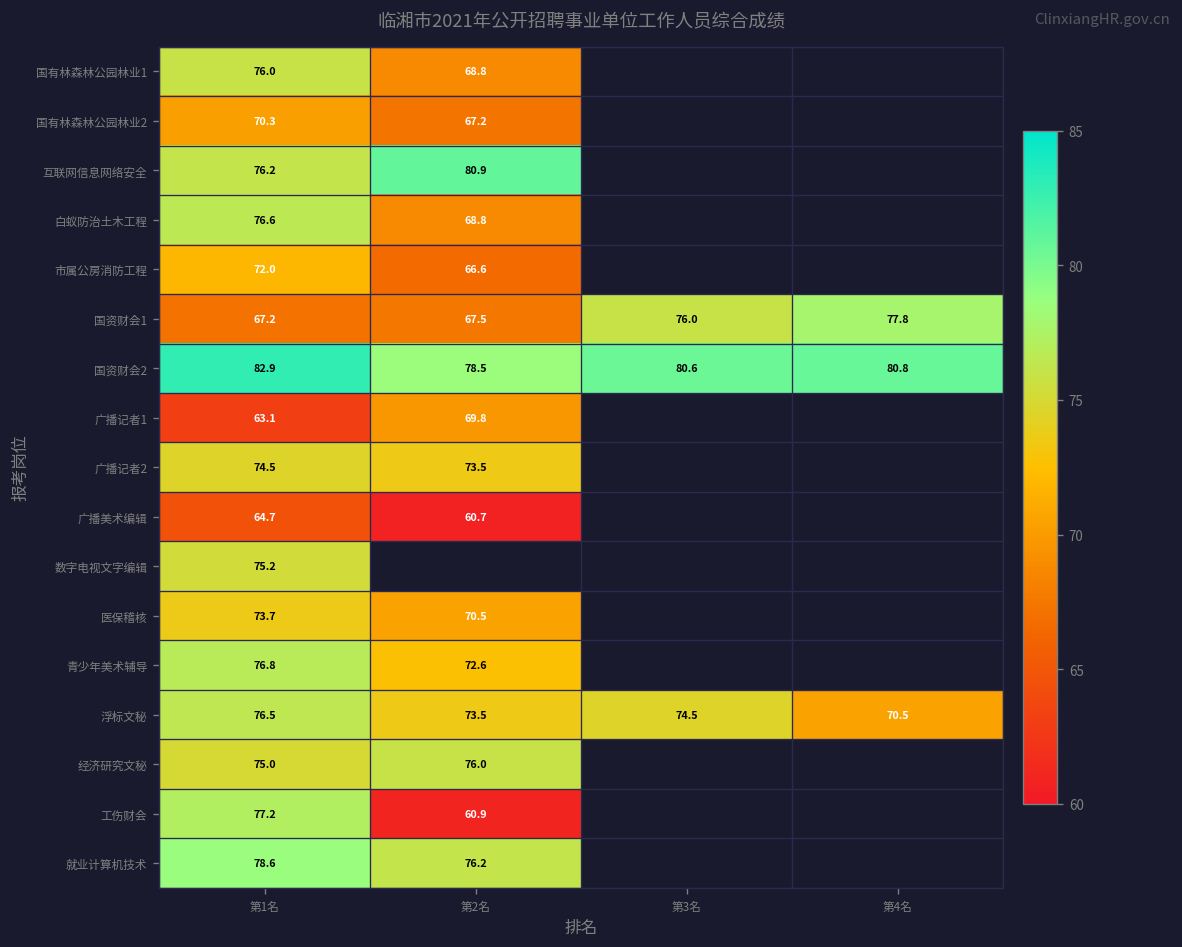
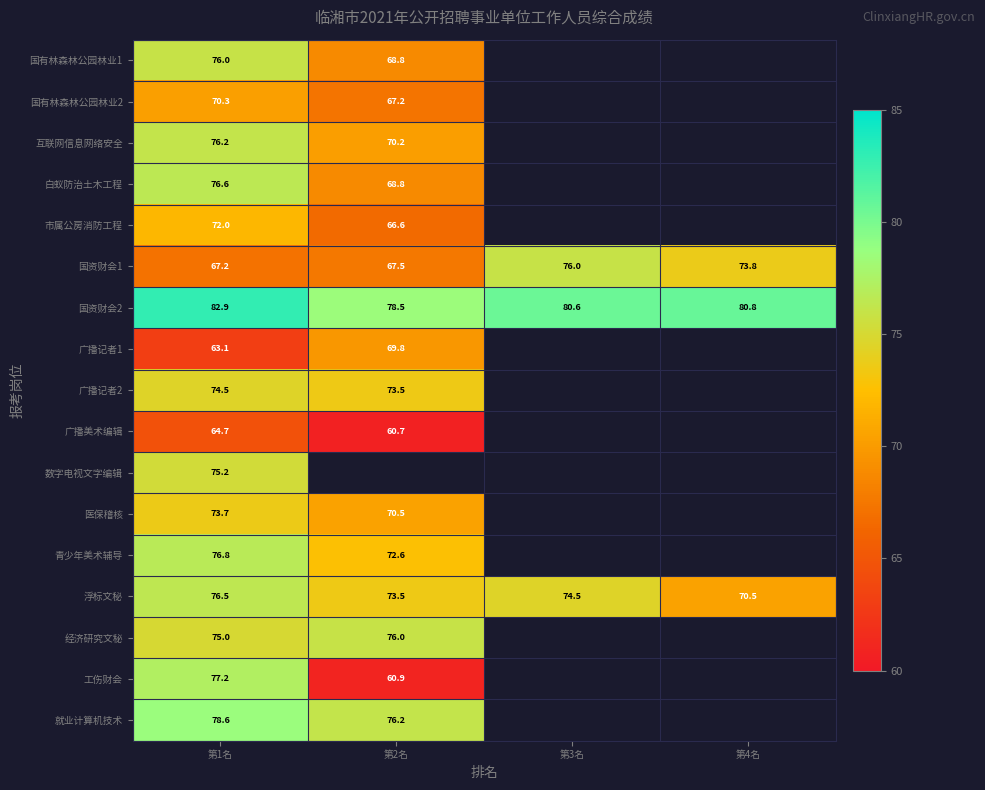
互联网信息网络安全, 第2名: 80.9 -> 70.2
国资财会1, 第4名: 77.8 -> 73.8
